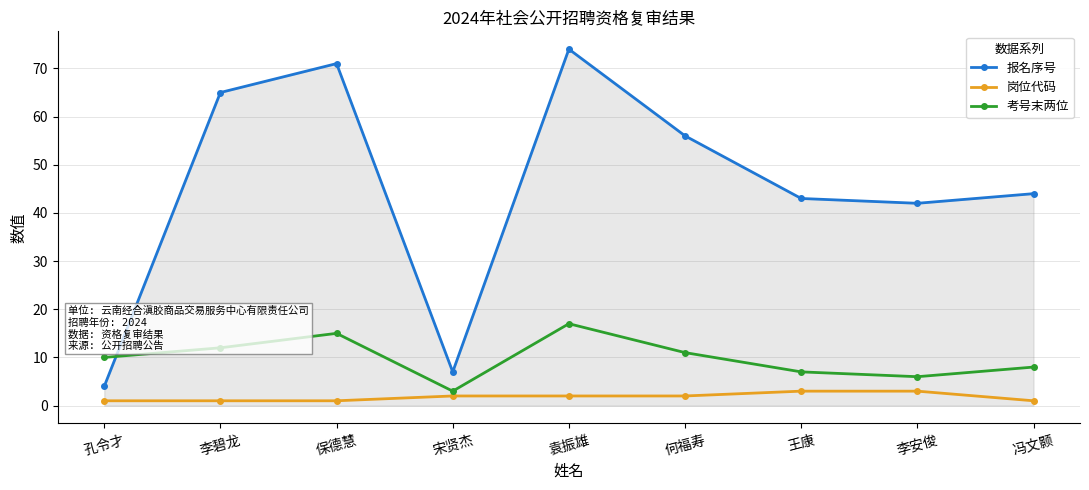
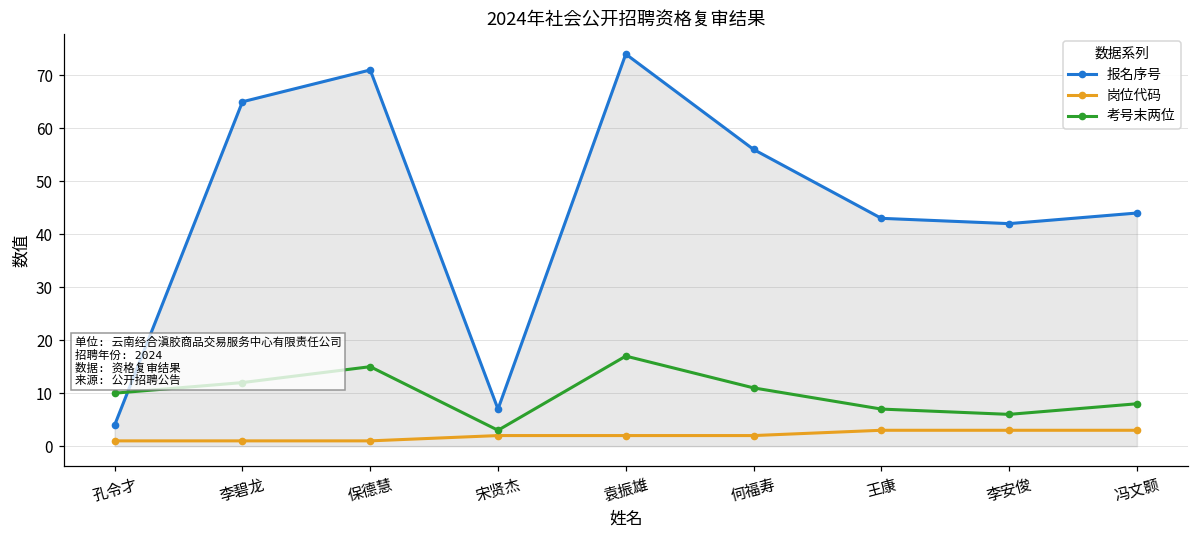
岗位代码, 冯文颢: 1 -> 3
